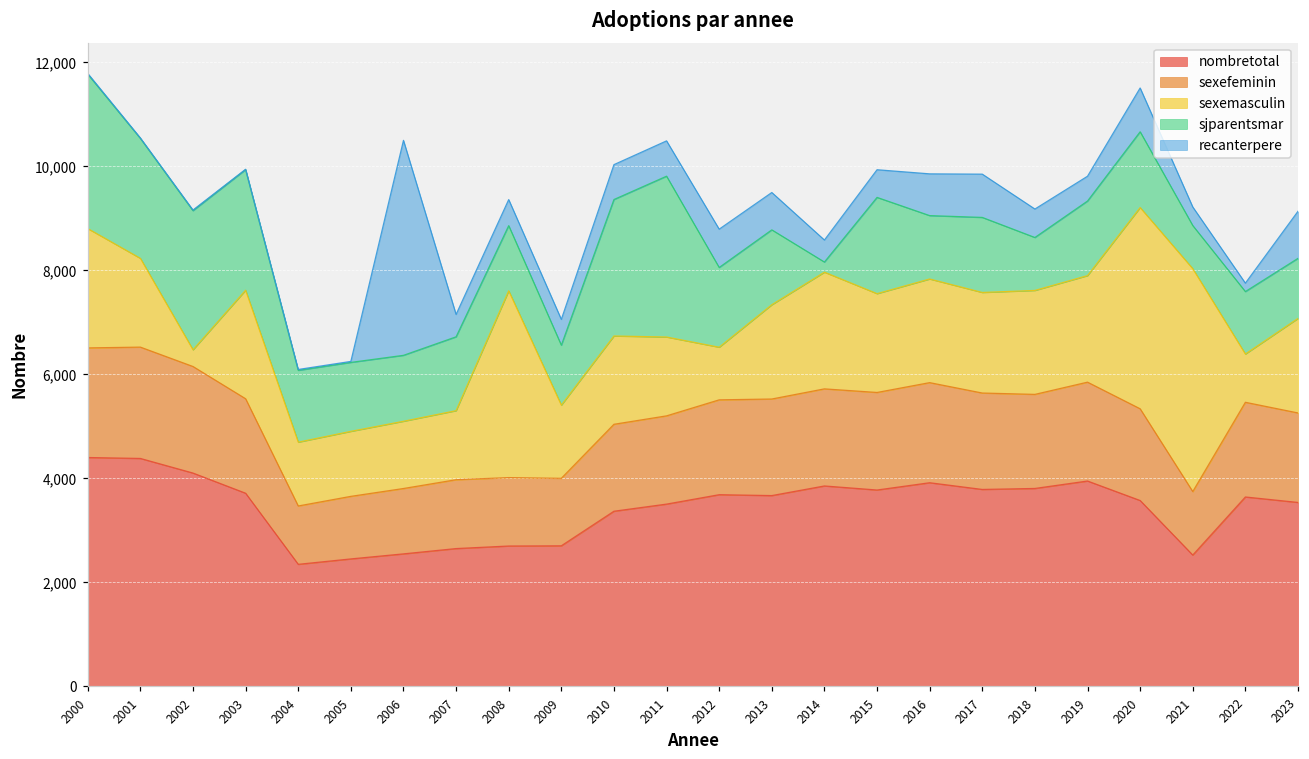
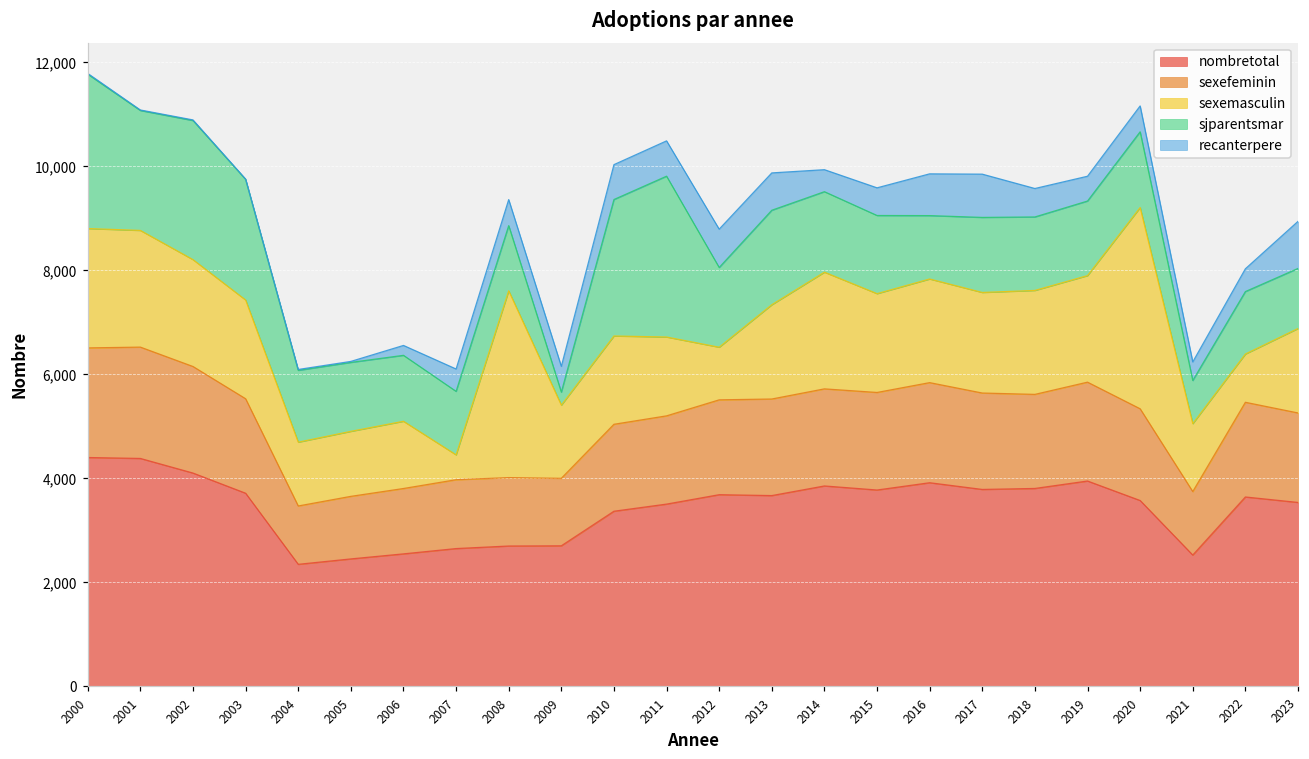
sexemasculin, 2001: 1,700 -> 2,200
sexemasculin, 2002: 300 -> 2,100
sexemasculin, 2003: 2,100 -> 1,900
recanterpere, 2006: 4,100 -> 200
sexemasculin, 2007: 1,300 -> 500
sjparentsmar, 2007: 1,400 -> 1,200
sjparentsmar, 2009: 1,200 -> 300
sjparentsmar, 2013: 1,400 -> 1,800
sjparentsmar, 2014: 200 -> 1,500
sjparentsmar, 2015: 1,900 -> 1,500
sjparentsmar, 2018: 1,000 -> 1,400
recanterpere, 2020: 800 -> 500
sexemasculin, 2021: 4,300 -> 1,300
recanterpere, 2022: 200 -> 400
sexemasculin, 2023: 1,800 -> 1,600
